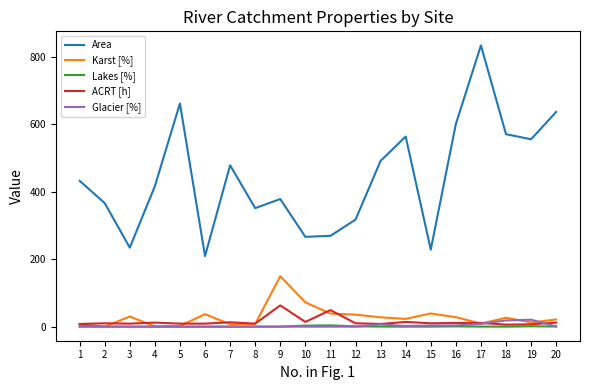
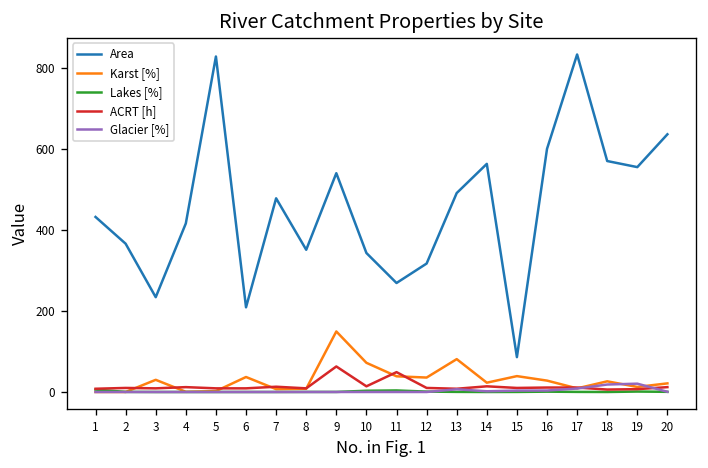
Area, 5: 660 -> 830
Area, 9: 380 -> 540
Area, 10: 270 -> 340
Karst [%], 13: 30 -> 80
Area, 15: 230 -> 90
